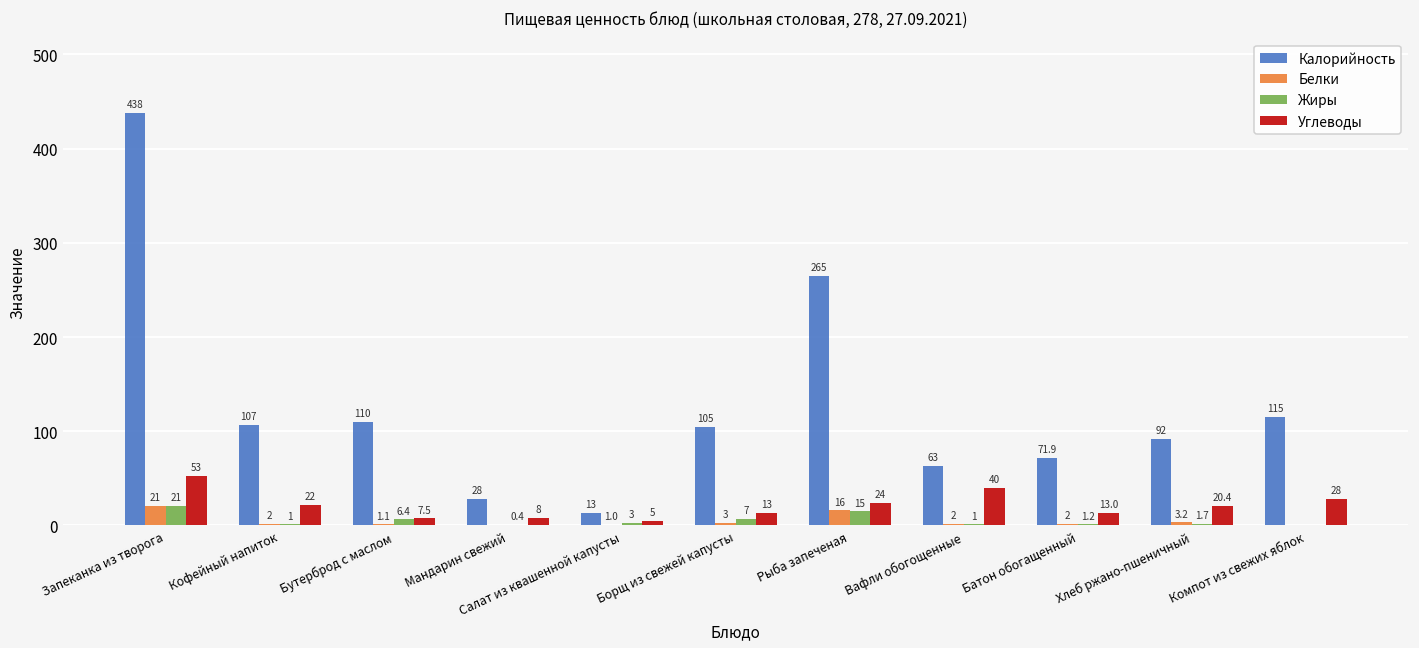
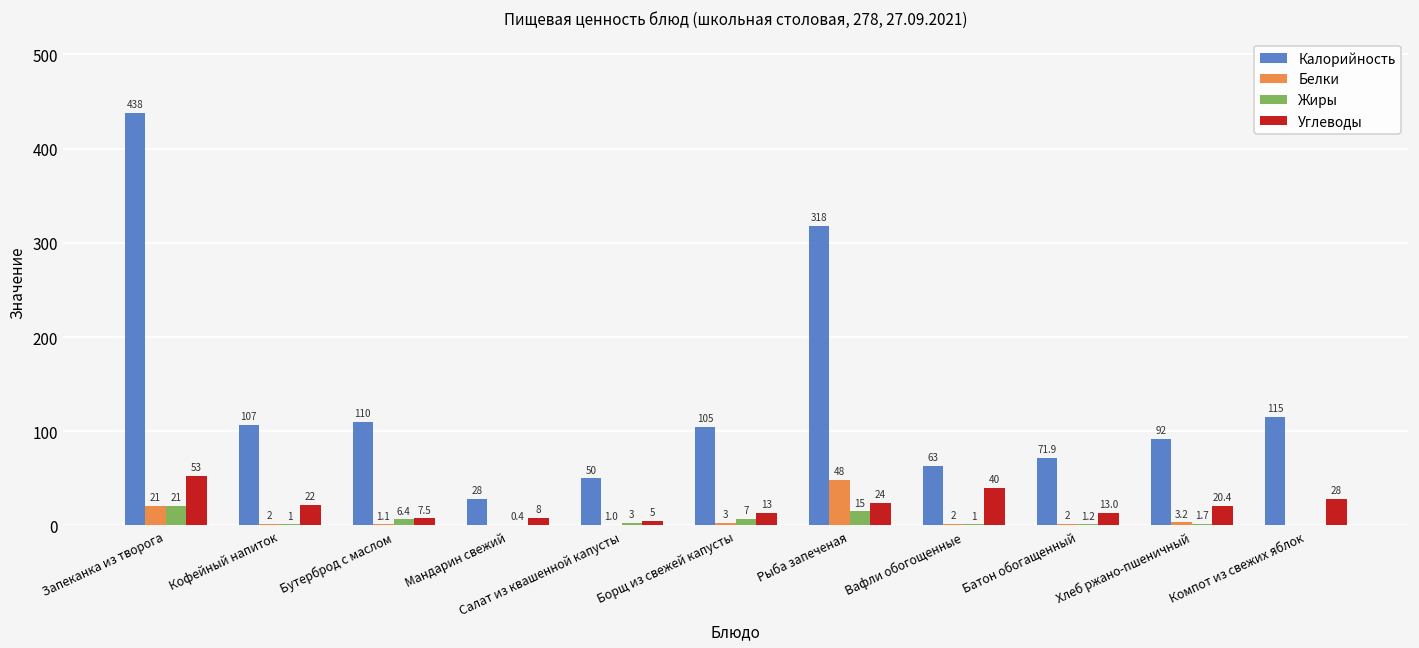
Калорийность, Салат из квашенной капусты: 13 -> 50
Калорийность, Рыба запеченая: 265 -> 318
Белки, Рыба запеченая: 16 -> 48
